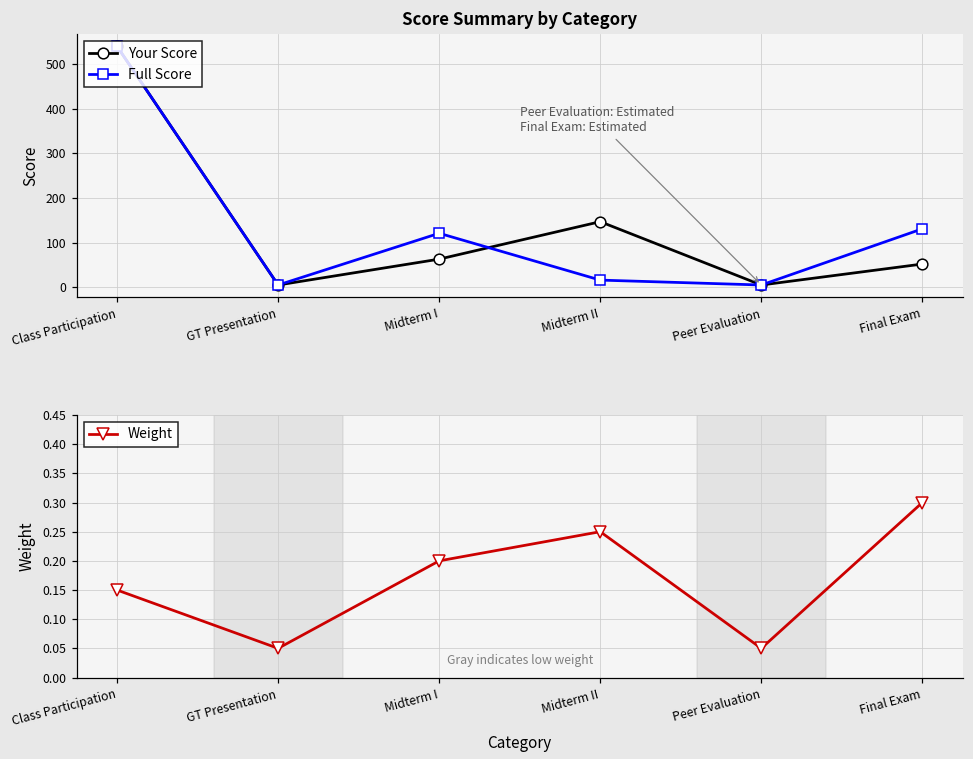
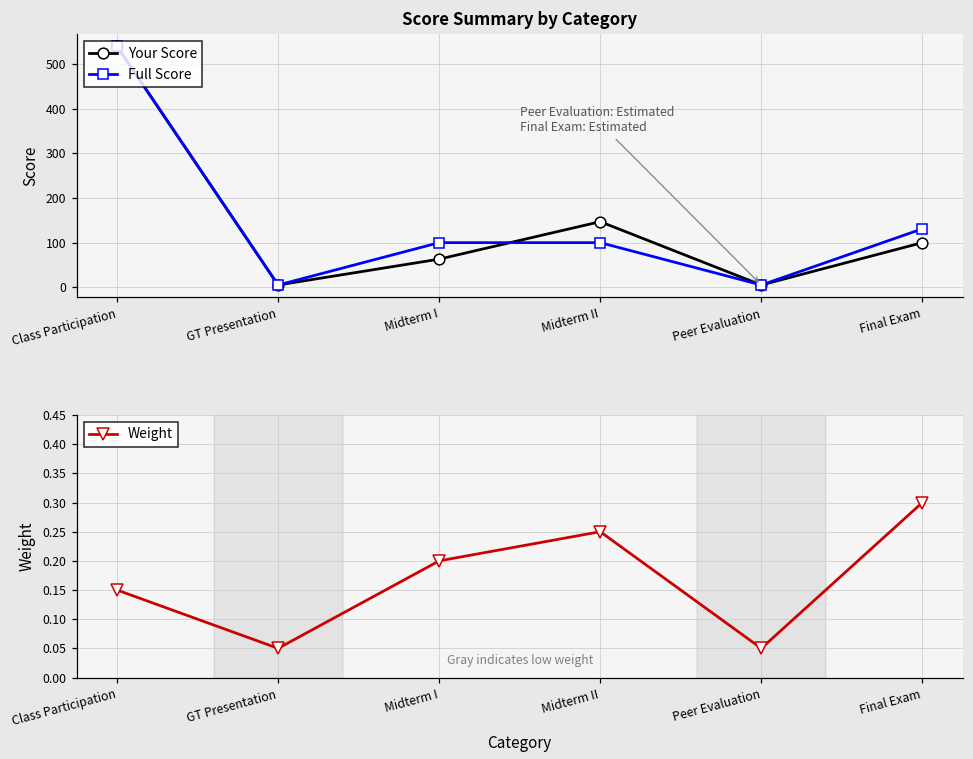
Score Summary by Category, Full Score, Midterm I: 120 -> 100
Score Summary by Category, Full Score, Midterm II: 20 -> 100
Score Summary by Category, Your Score, Final Exam: 50 -> 100
